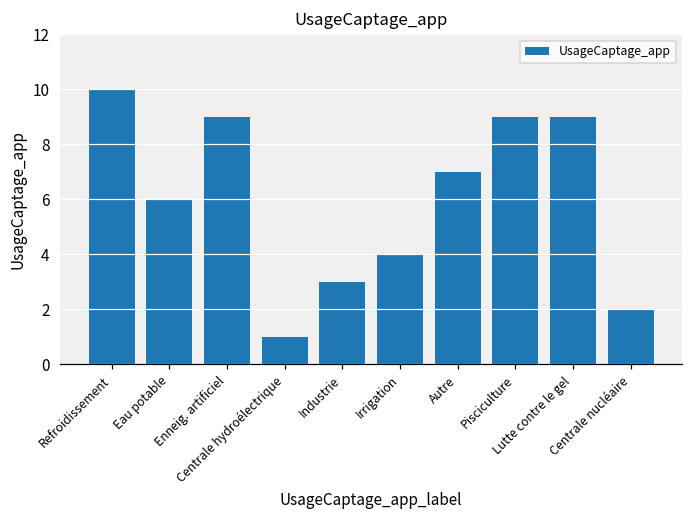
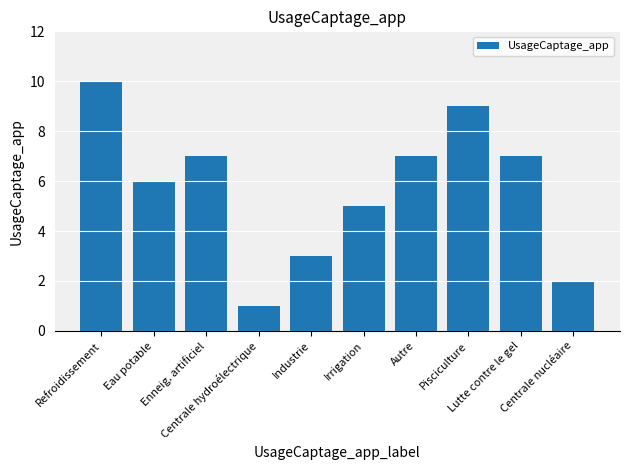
Enneig. artificiel: 9 -> 7
Irrigation: 4 -> 5
Lutte contre le gel: 9 -> 7
